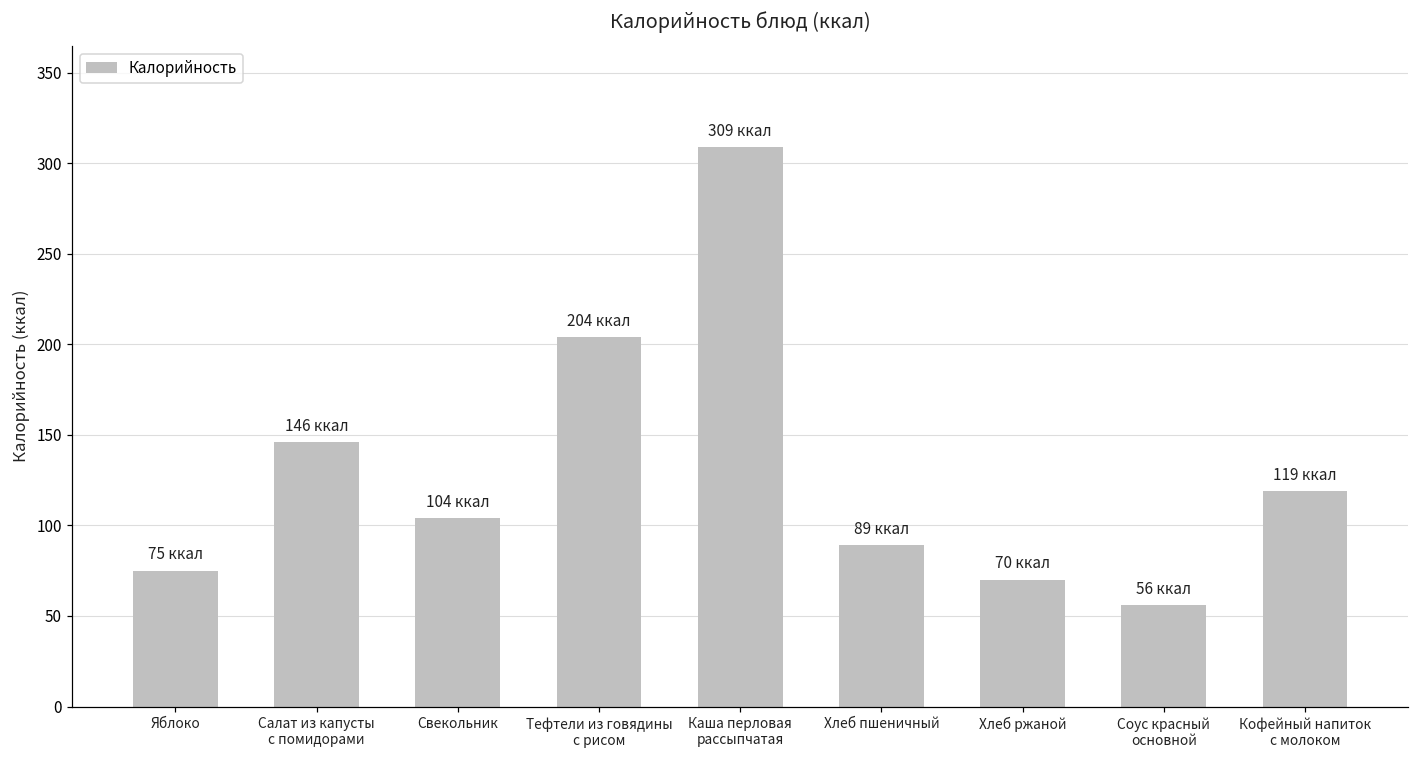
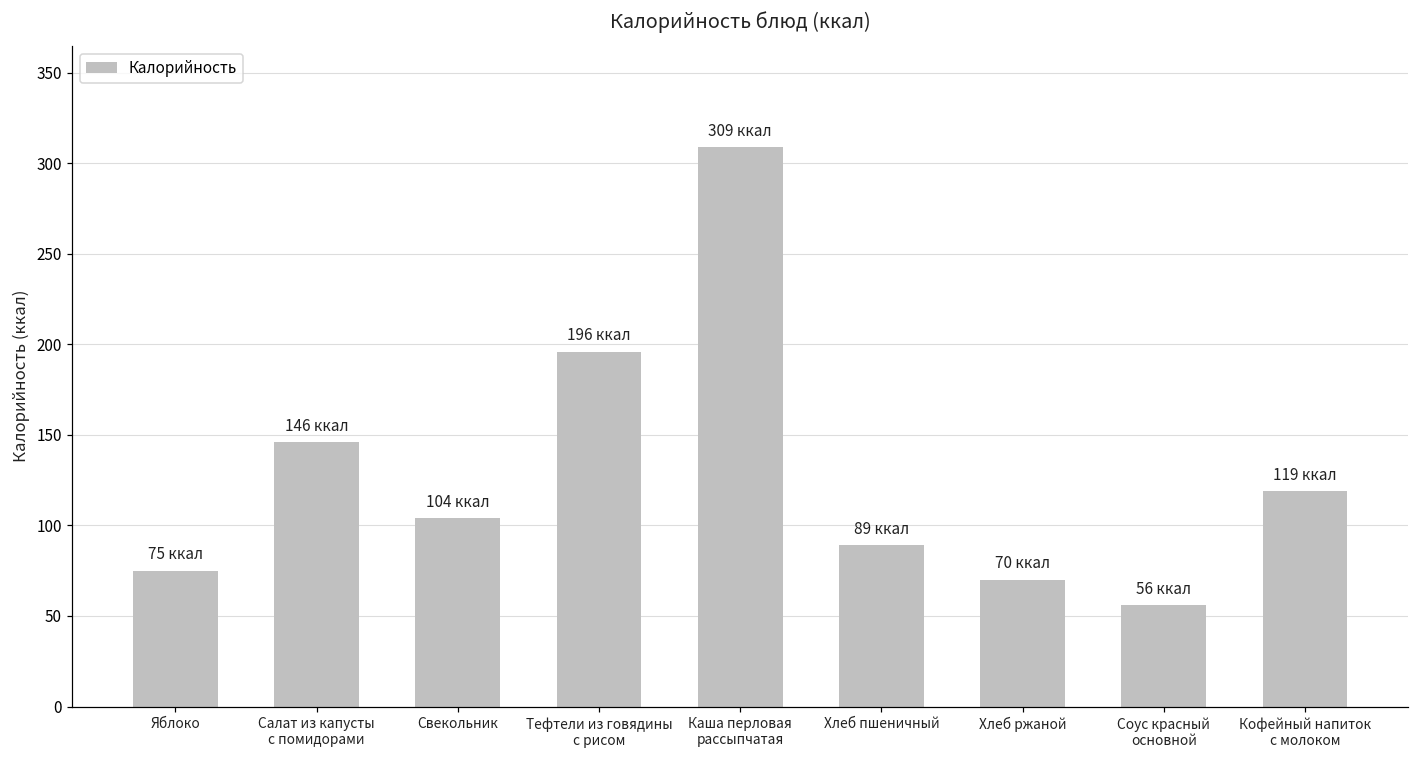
Тефтели из говядины с рисом: 204 -> 196
